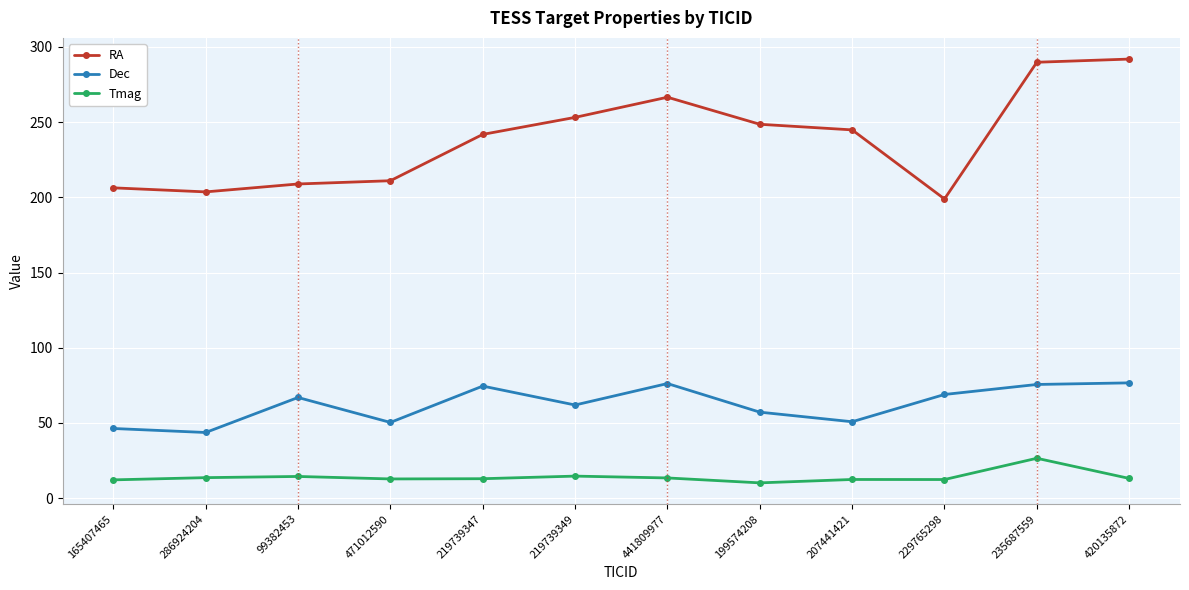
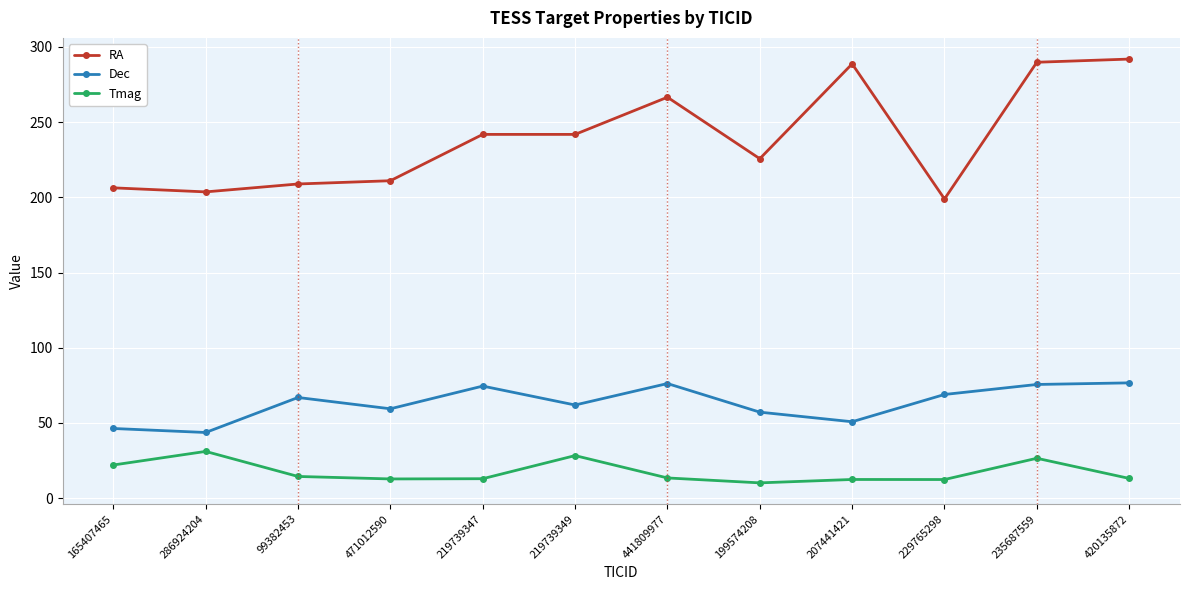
Tmag, 165407465: 12 -> 22
Tmag, 286924204: 14 -> 31
Dec, 471012590: 50 -> 59
RA, 219739349: 253 -> 242
Tmag, 219739349: 15 -> 28
RA, 199574208: 249 -> 226
RA, 207441421: 245 -> 289
